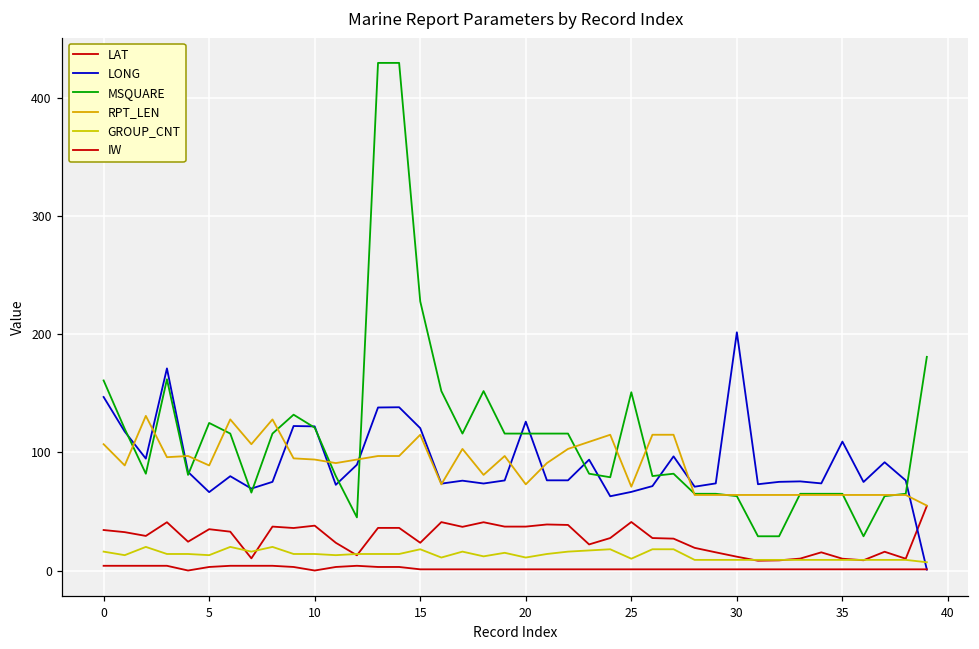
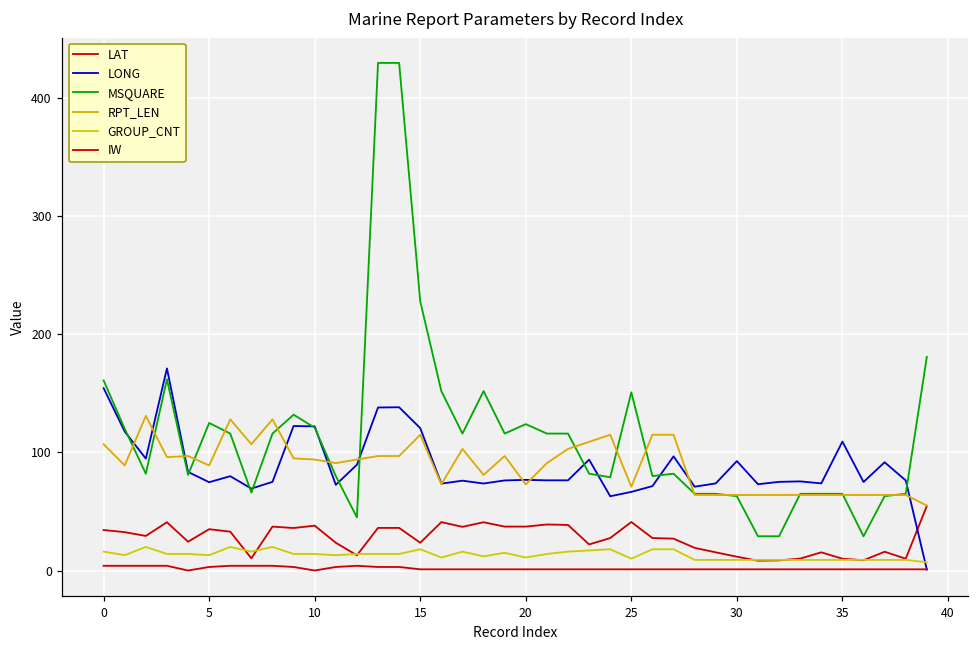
LONG, 0: 147 -> 155
LONG, 5: 66 -> 75
LONG, 20: 126 -> 77
MSQUARE, 20: 116 -> 124
LONG, 30: 202 -> 93
